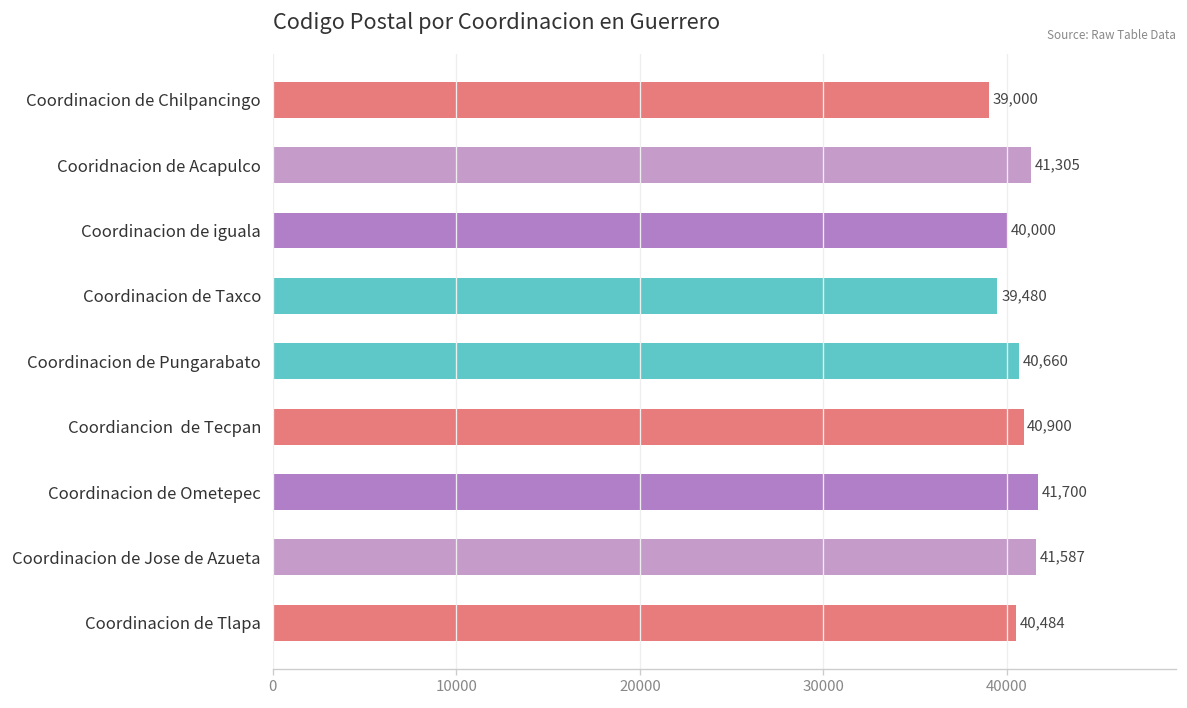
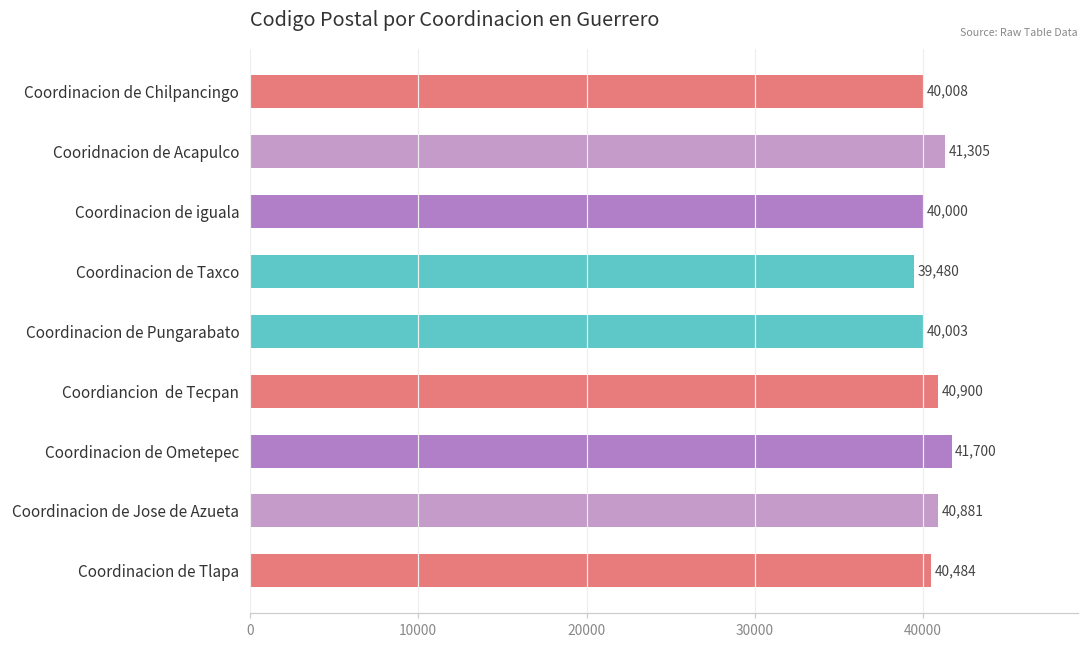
Coordinacion de Chilpancingo: 39,000 -> 40,008
Coordinacion de Pungarabato: 40,660 -> 40,003
Coordinacion de Jose de Azueta: 41,587 -> 40,881
